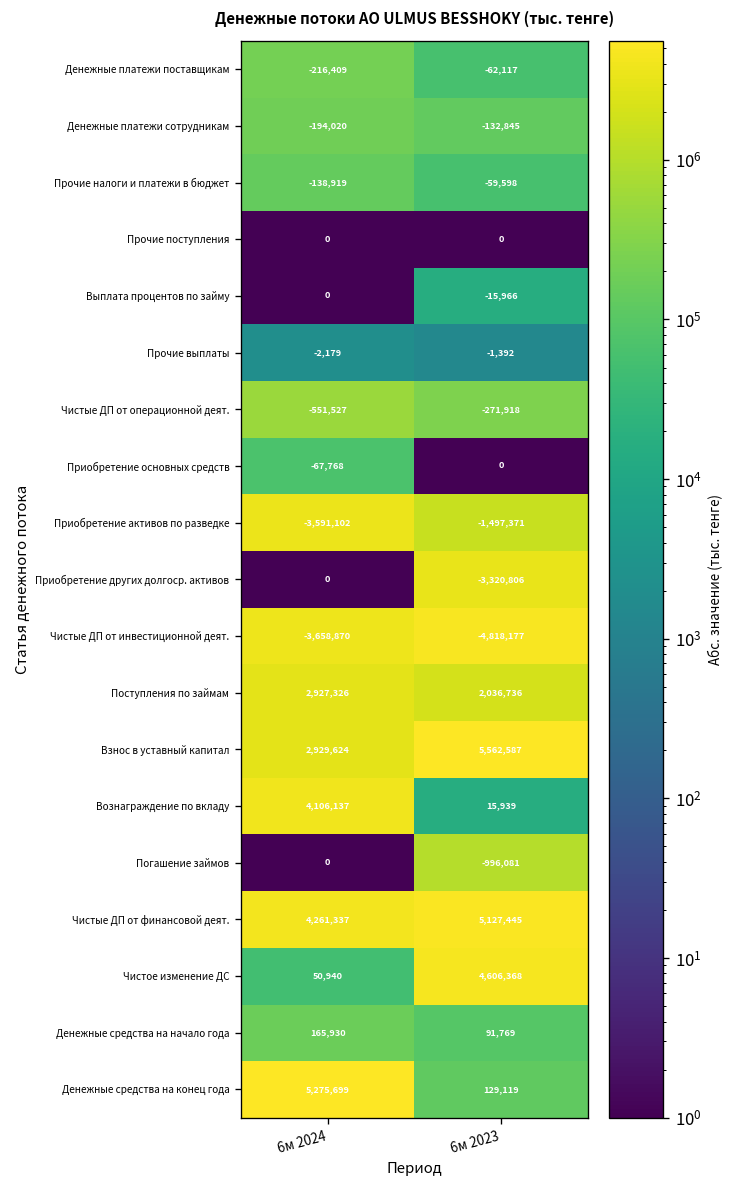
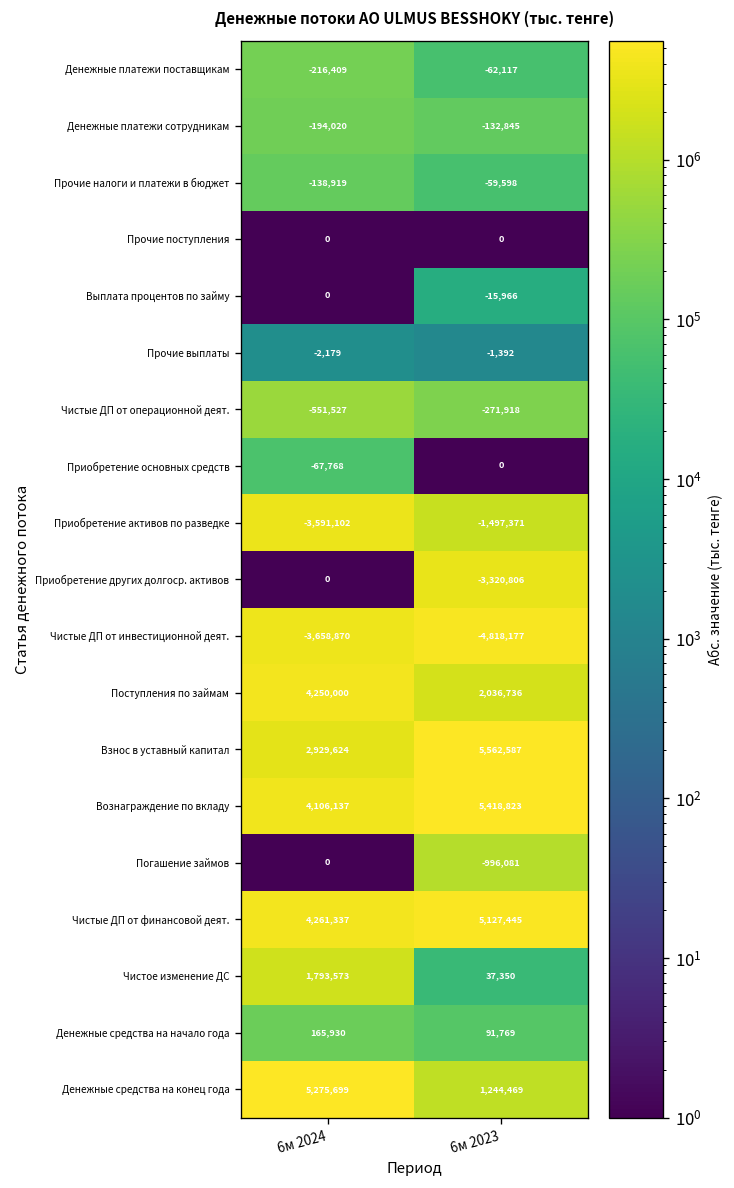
Поступления по займам, 6м 2024: 2,927,326 -> 4,250,000
Вознаграждение по вкладу, 6м 2023: 15,939 -> 5,418,823
Чистое изменение ДС, 6м 2024: 50,940 -> 1,793,573
Чистое изменение ДС, 6м 2023: 4,606,368 -> 37,350
Денежные средства на конец года, 6м 2023: 129,119 -> 1,244,469
